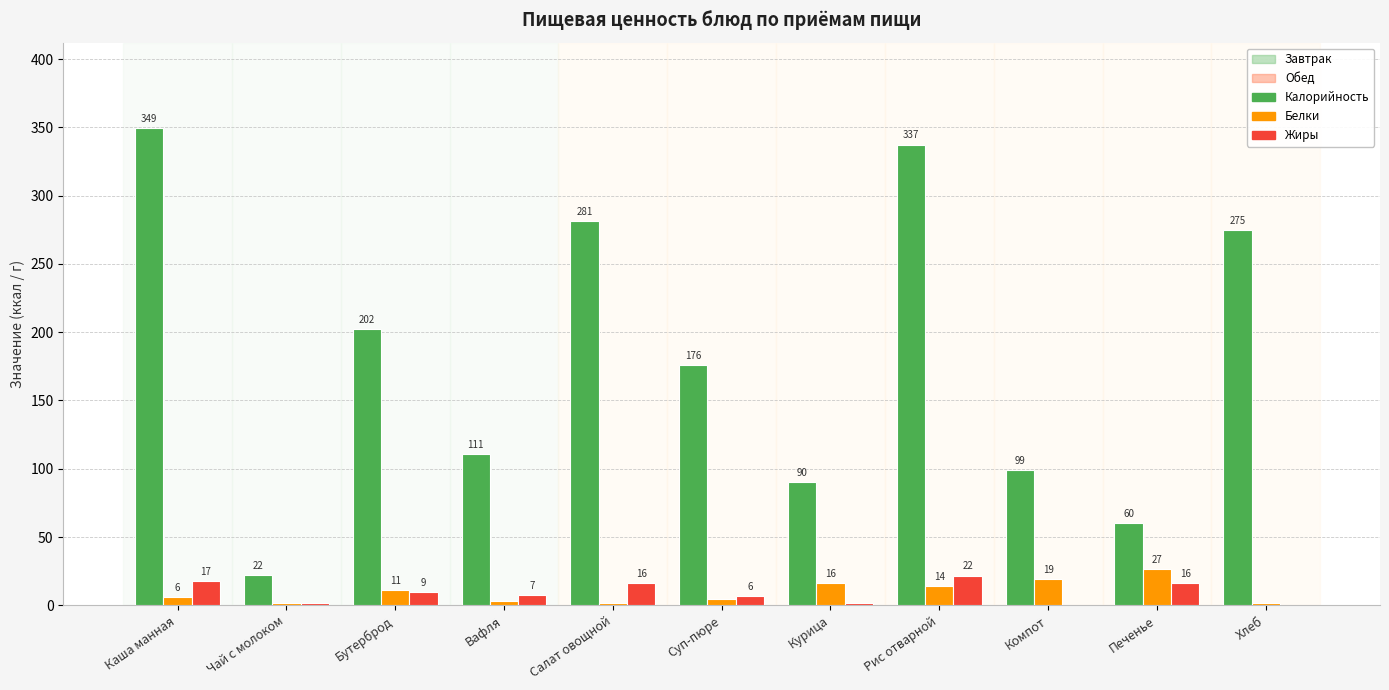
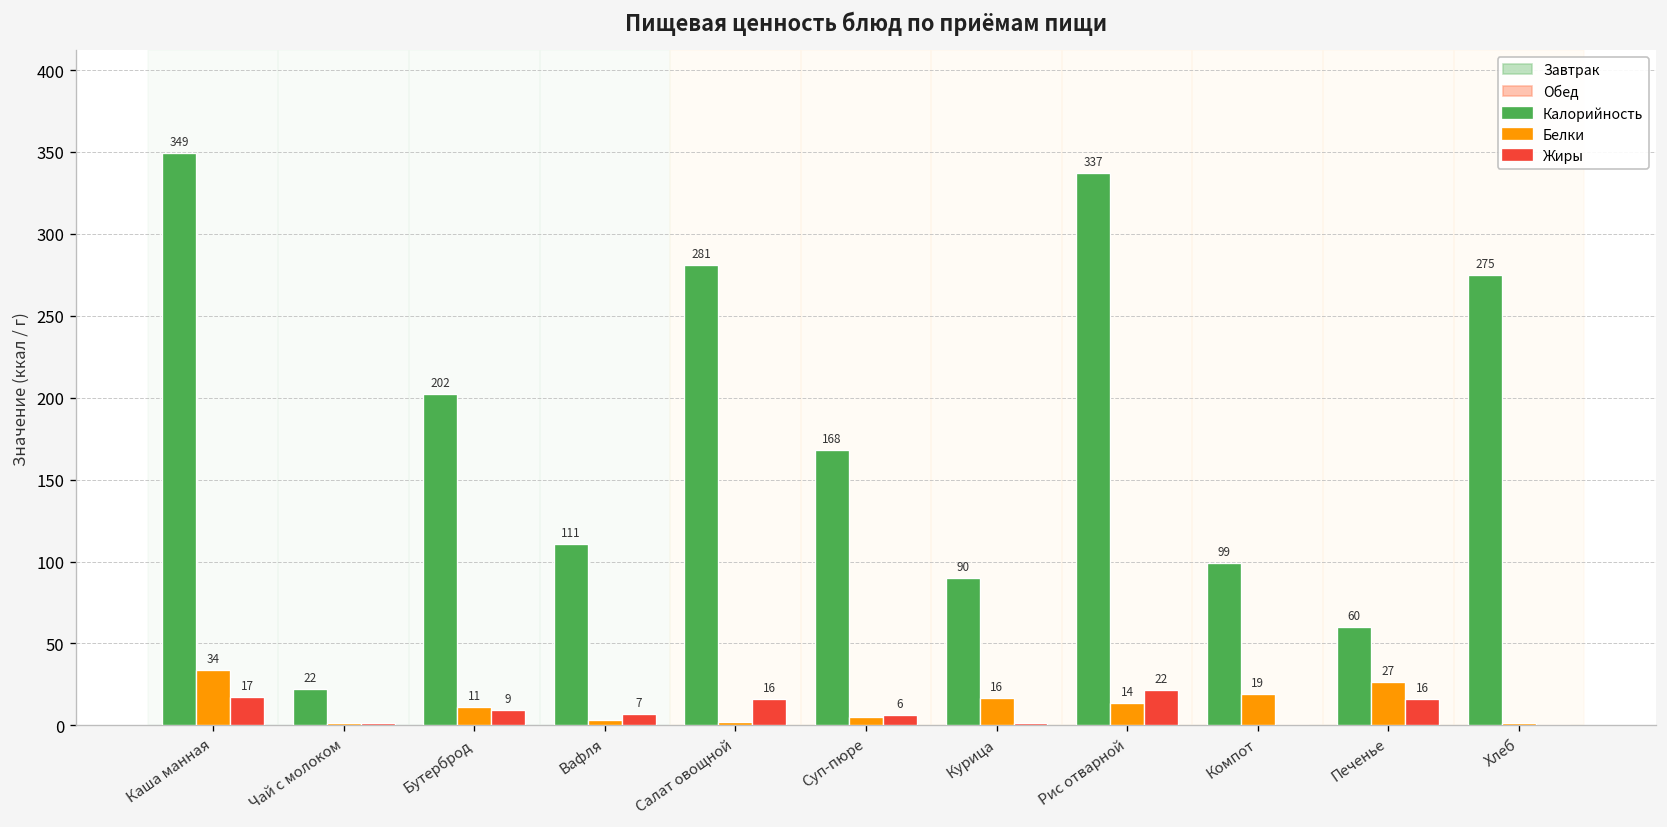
Белки, Каша манная: 6 -> 34
Калорийность, Суп-пюре: 176 -> 168
